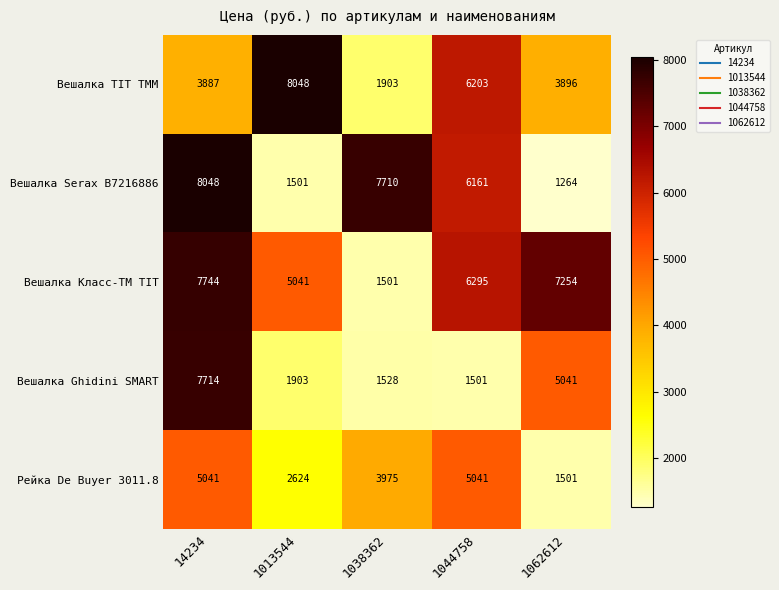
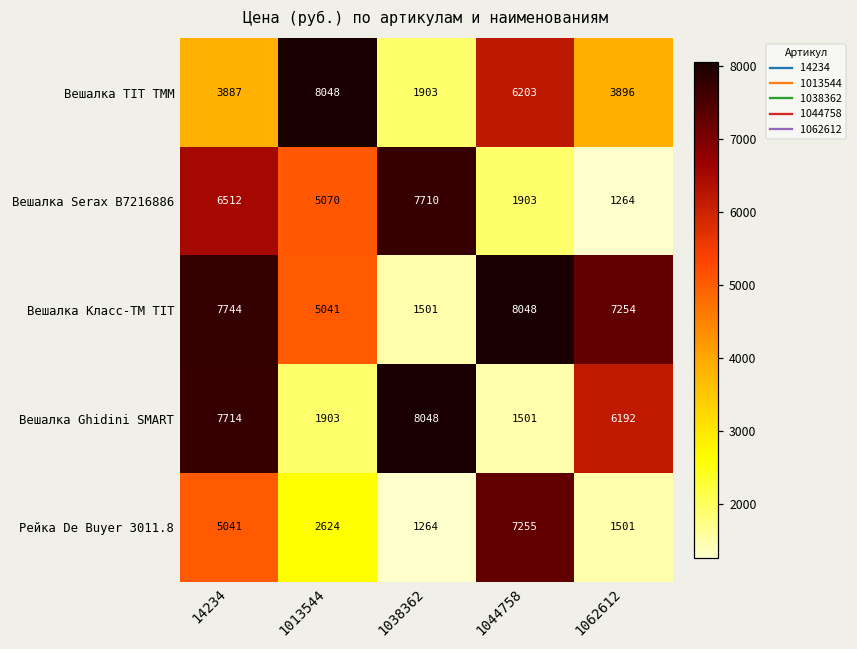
Вешалка Serax B7216886, 14234: 8048 -> 6512
Вешалка Serax B7216886, 1013544: 1501 -> 5070
Вешалка Serax B7216886, 1044758: 6161 -> 1903
Вешалка Класс-ТМ TIT, 1044758: 6295 -> 8048
Вешалка Ghidini SMART, 1038362: 1528 -> 8048
Вешалка Ghidini SMART, 1062612: 5041 -> 6192
Рейка De Buyer 3011.8, 1038362: 3975 -> 1264
Рейка De Buyer 3011.8, 1044758: 5041 -> 7255
